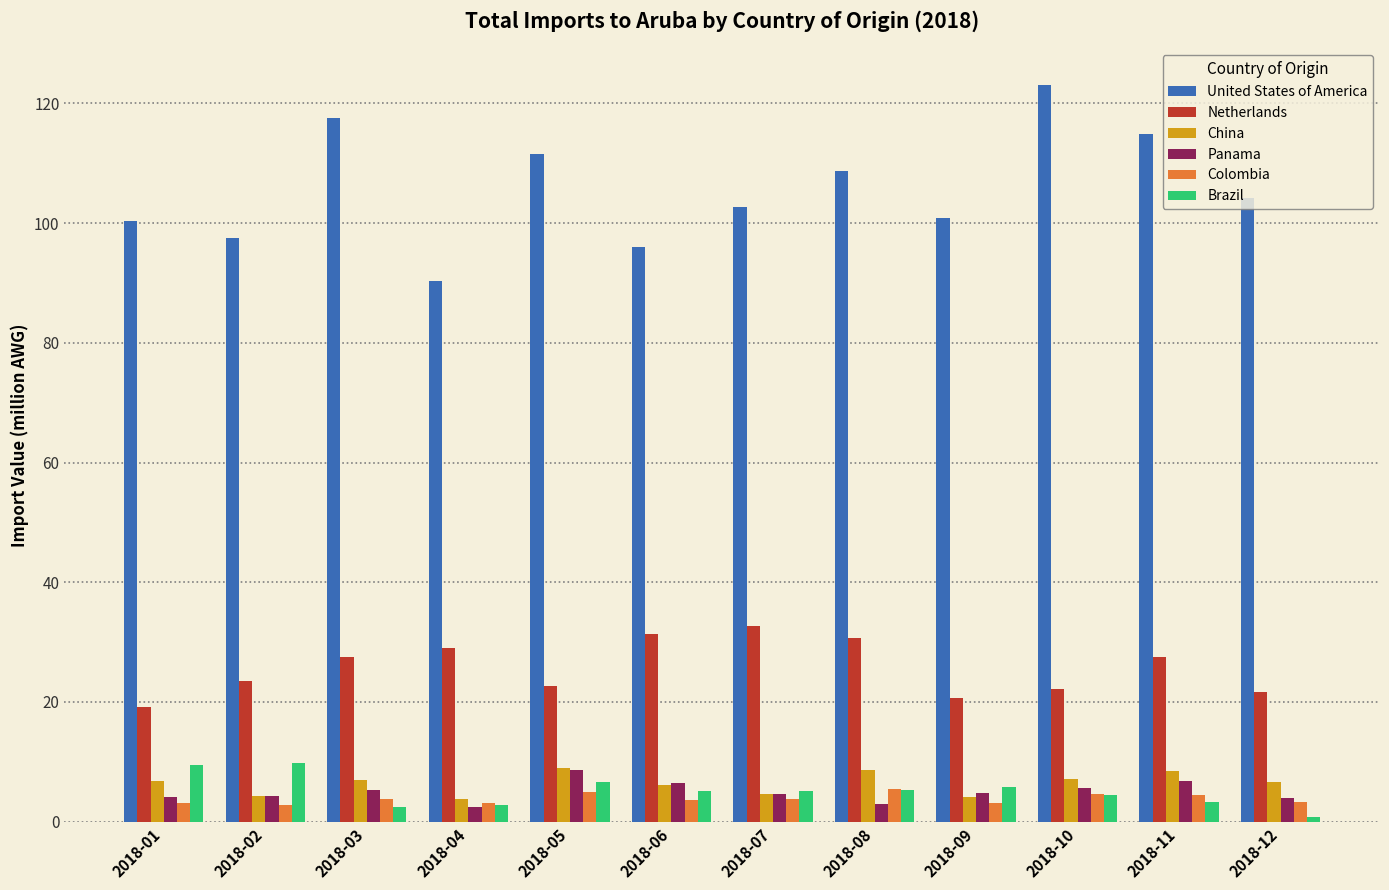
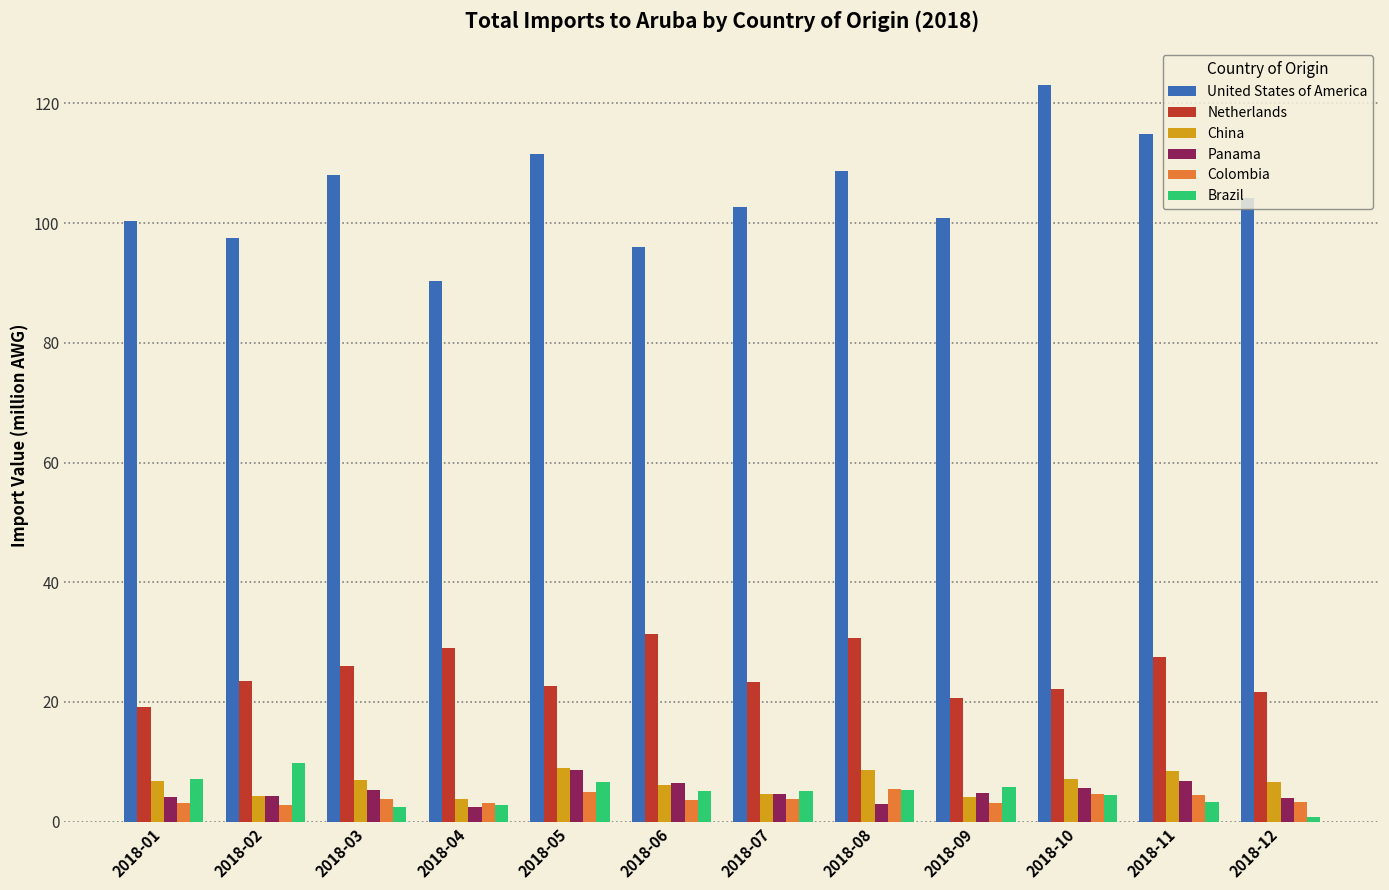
Brazil, 2018-01: 10 -> 7
United States of America, 2018-03: 118 -> 108
Netherlands, 2018-03: 27 -> 26
Netherlands, 2018-07: 33 -> 23
